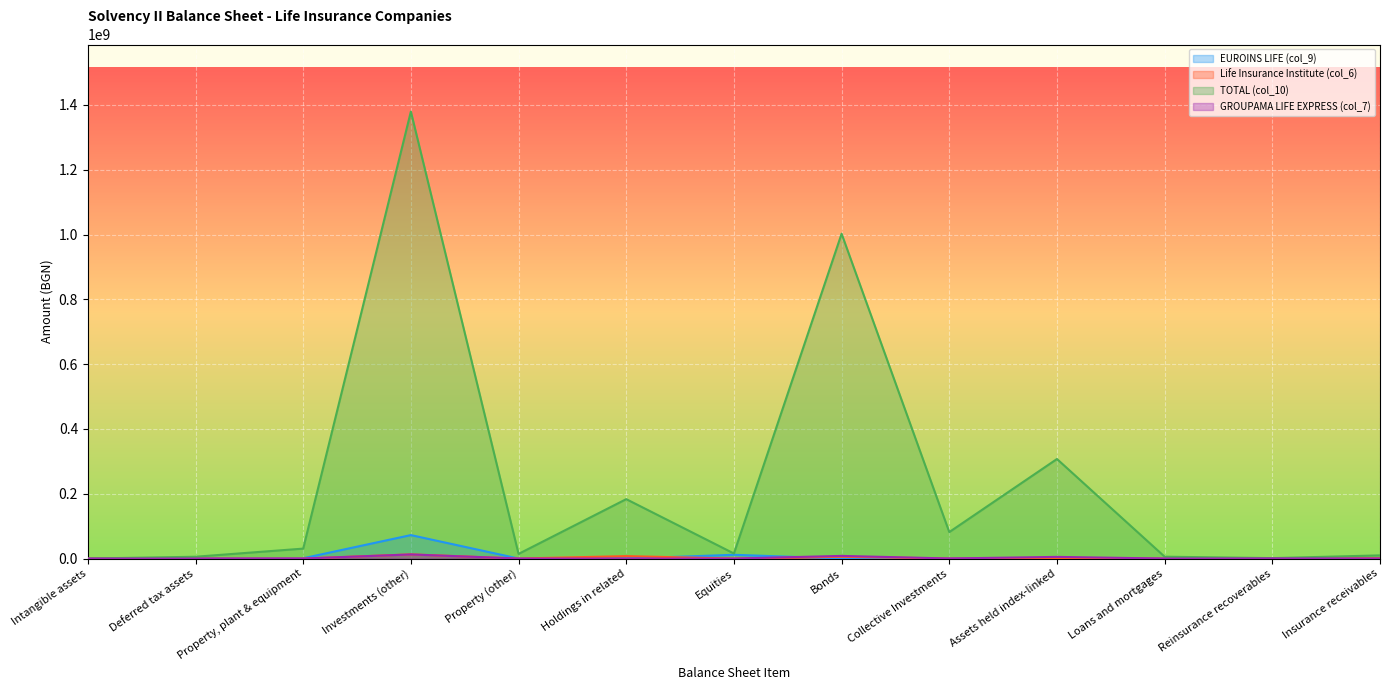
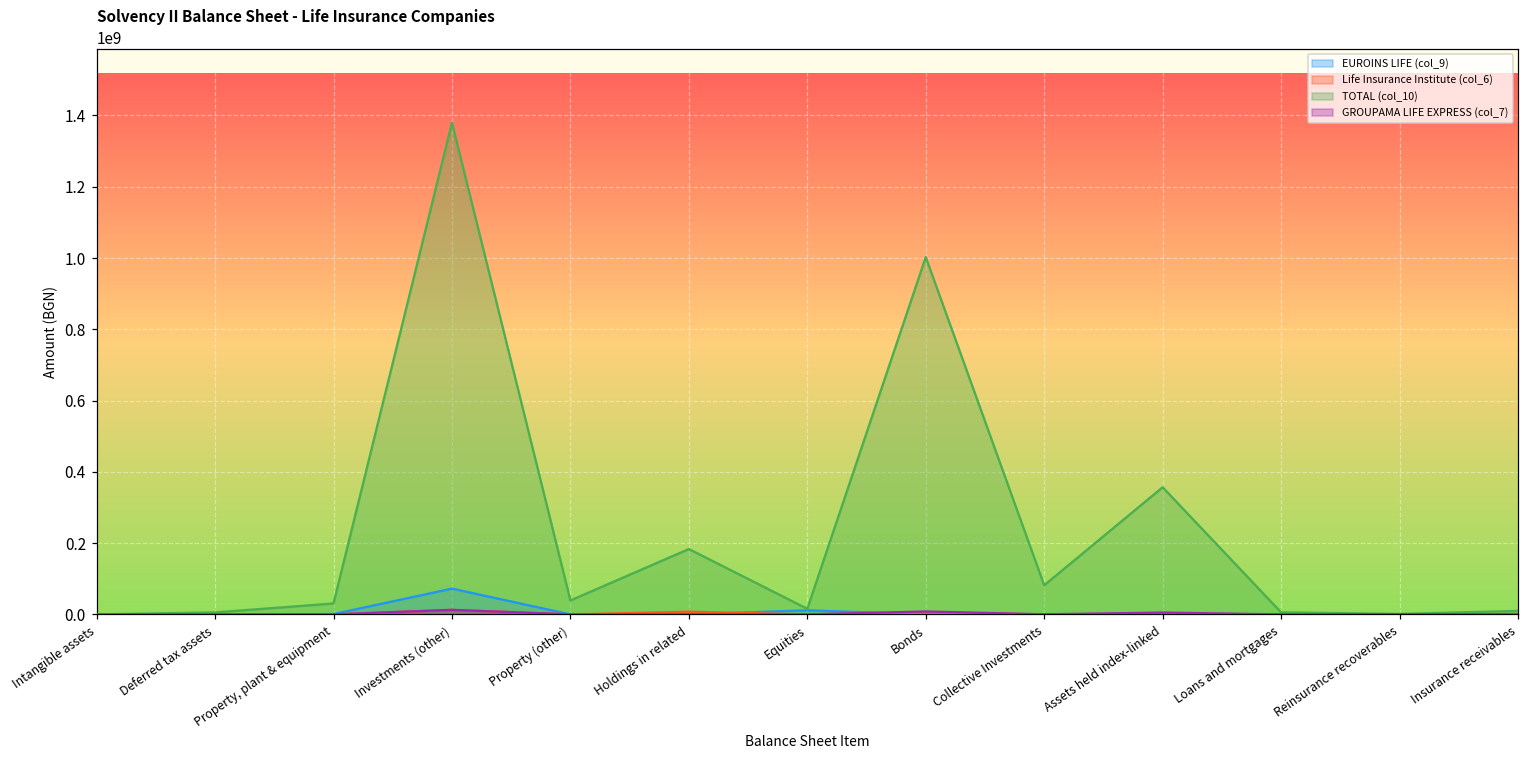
TOTAL (col_10), Property (other): 10000000 -> 40000000
TOTAL (col_10), Assets held index-linked: 310000000 -> 360000000
